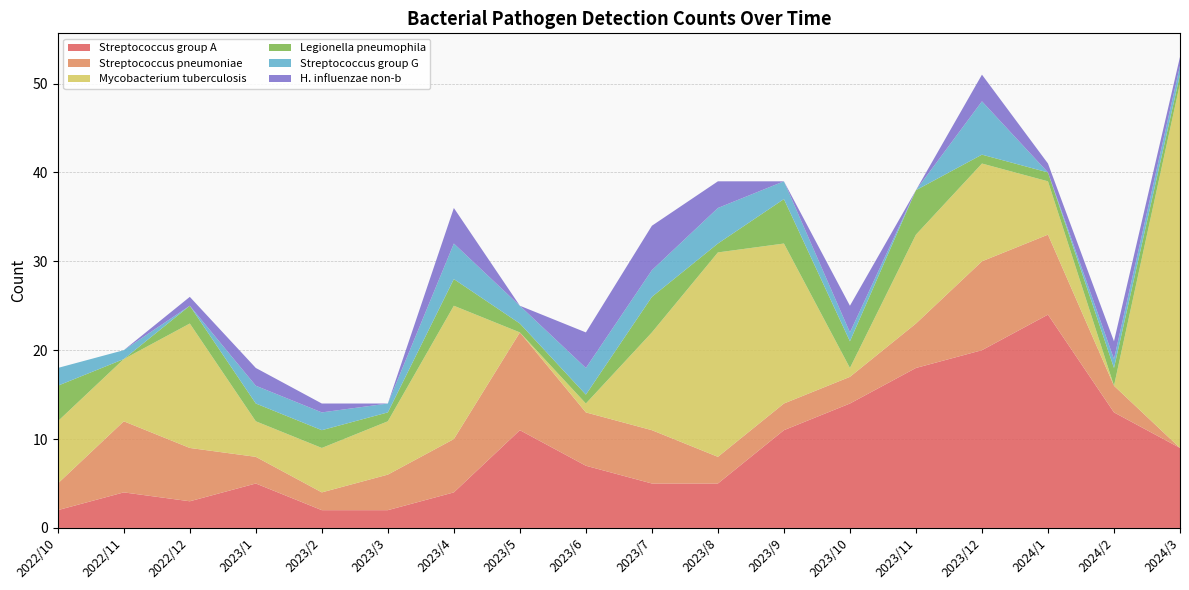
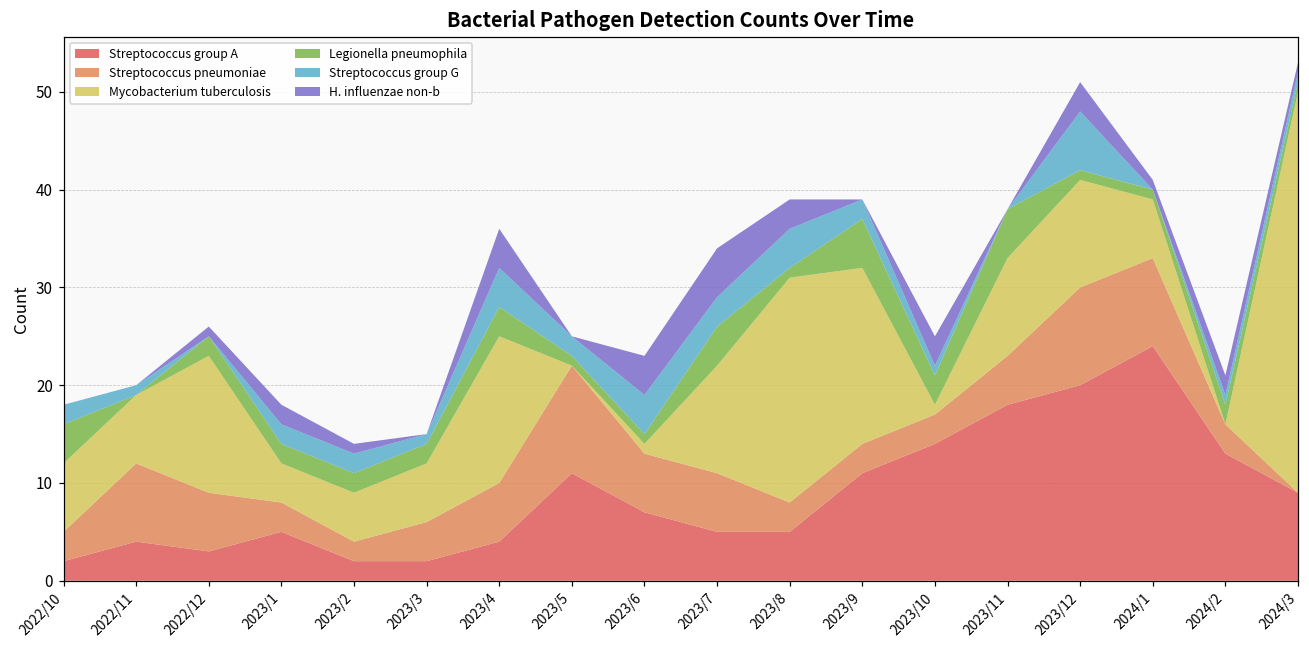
Legionella pneumophila, 2023/3: 1 -> 2
Streptococcus group G, 2023/6: 3 -> 4
